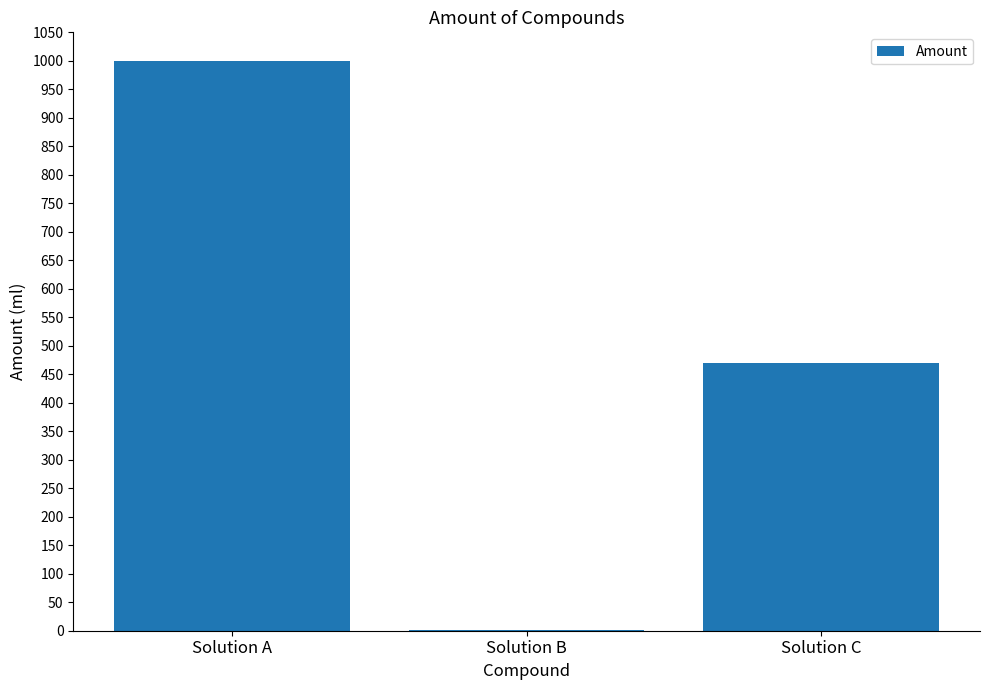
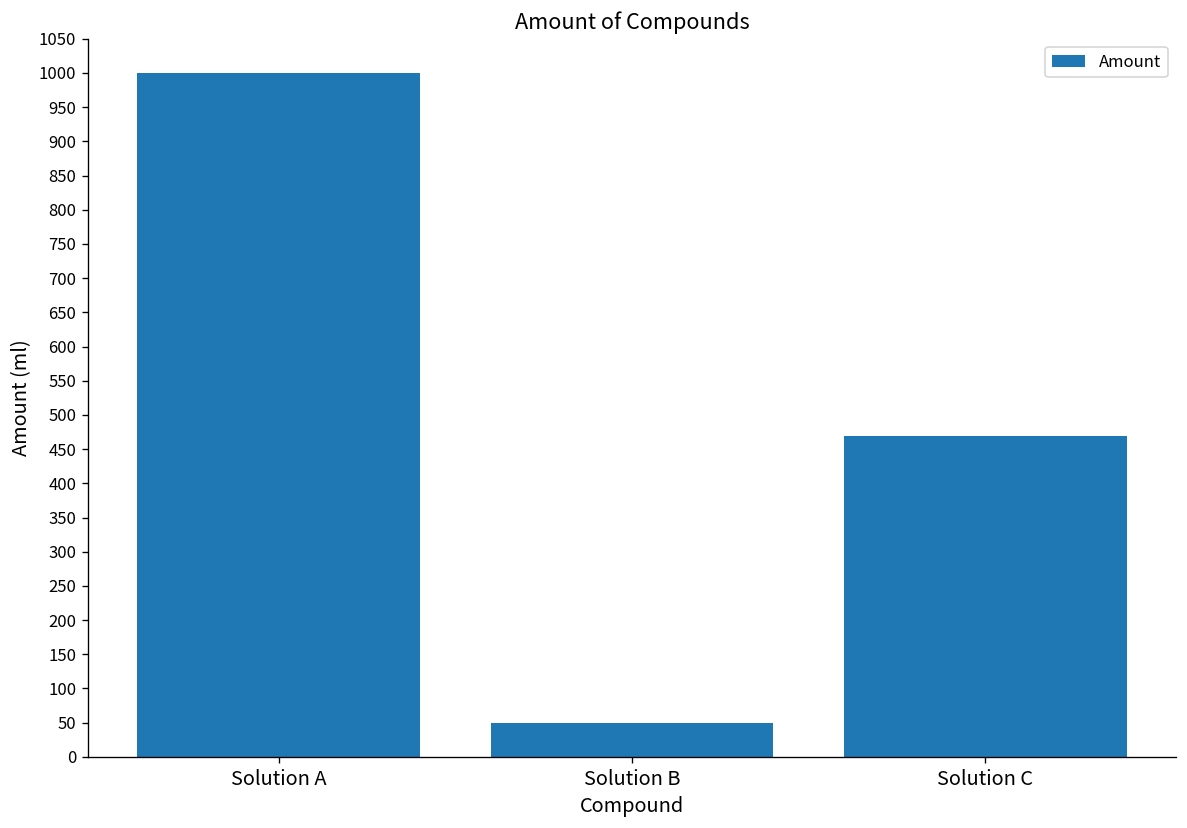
Solution B: 0 -> 50
